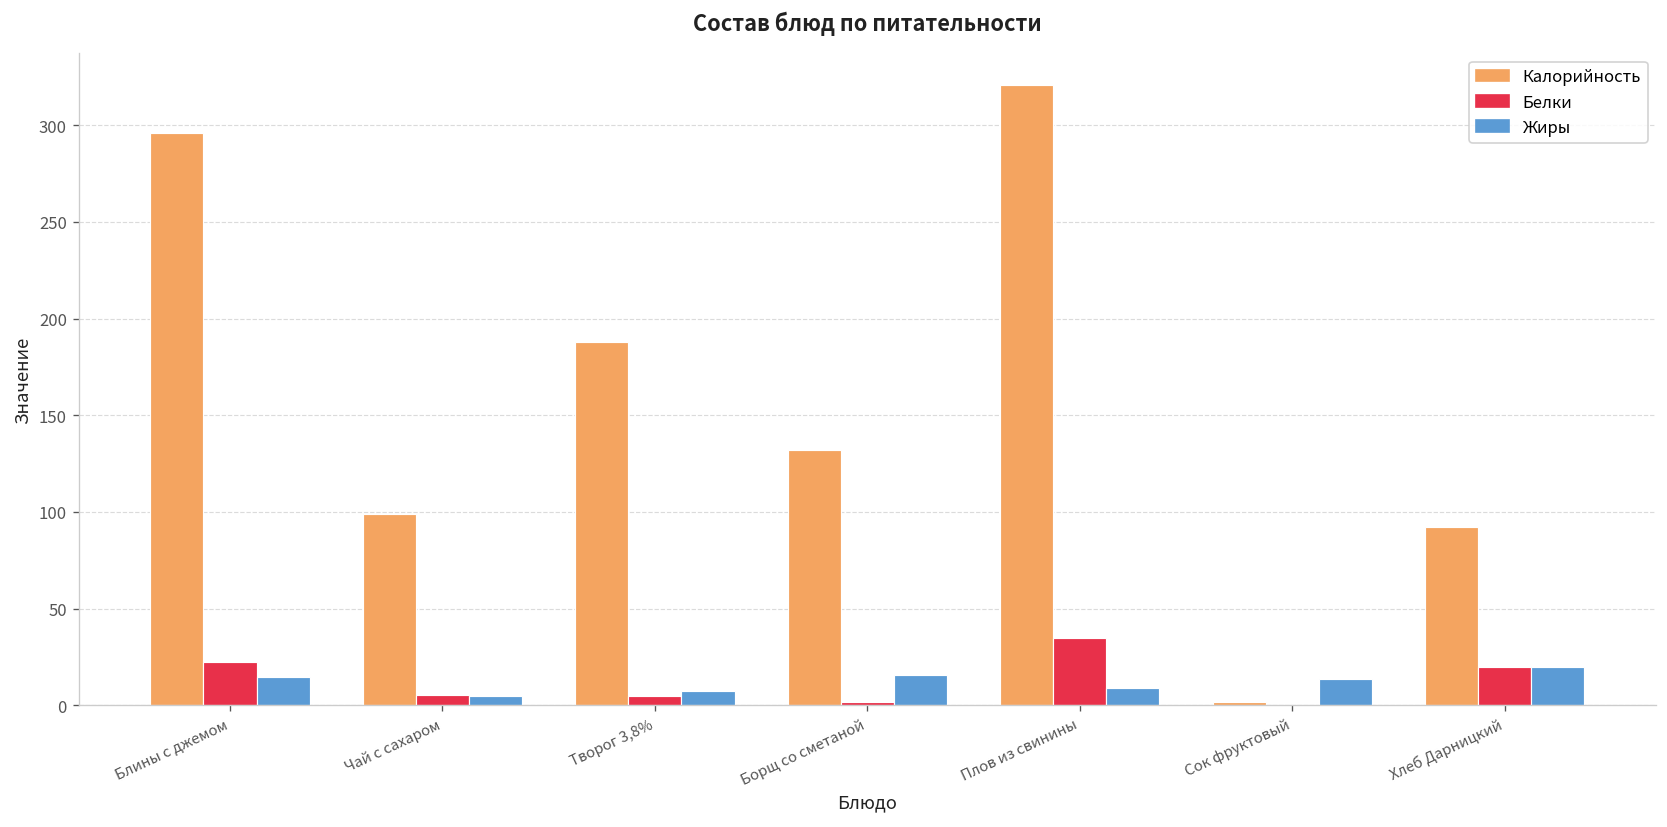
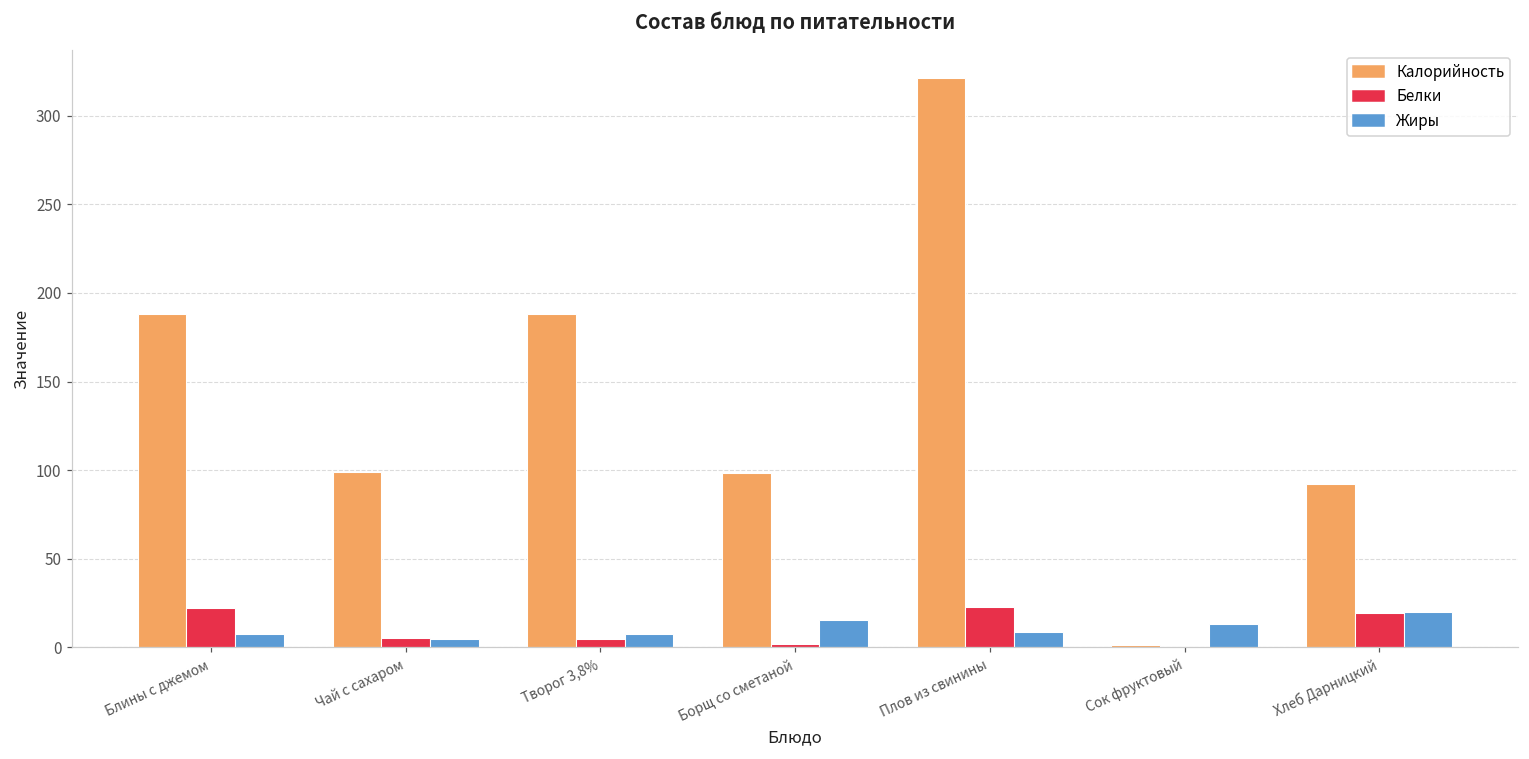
Калорийность, Блины с джемом: 296 -> 188
Жиры, Блины с джемом: 15 -> 7
Калорийность, Борщ со сметаной: 132 -> 98
Белки, Плов из свинины: 35 -> 23
